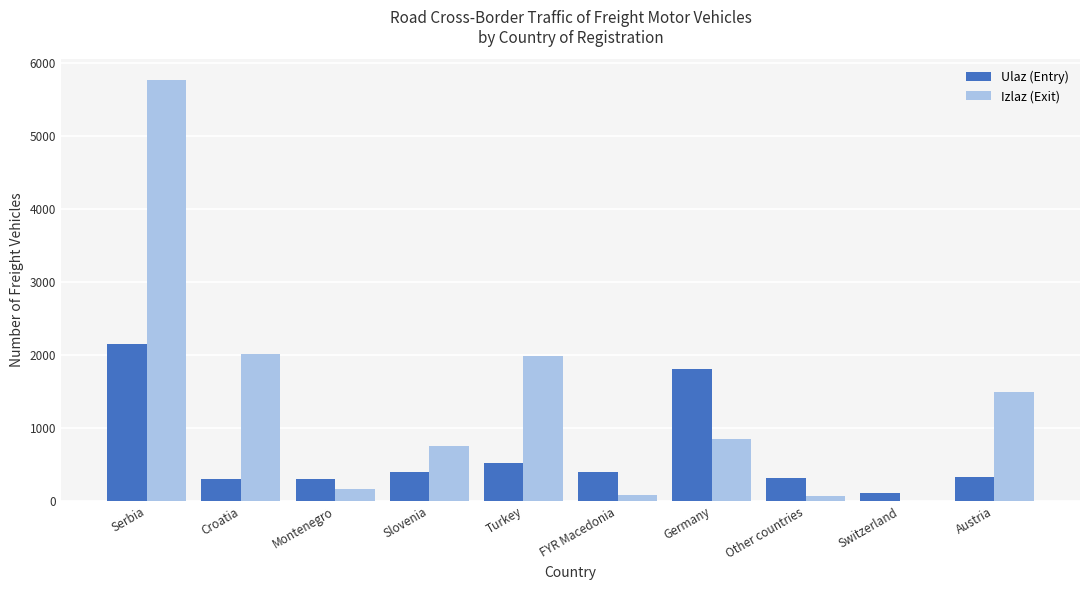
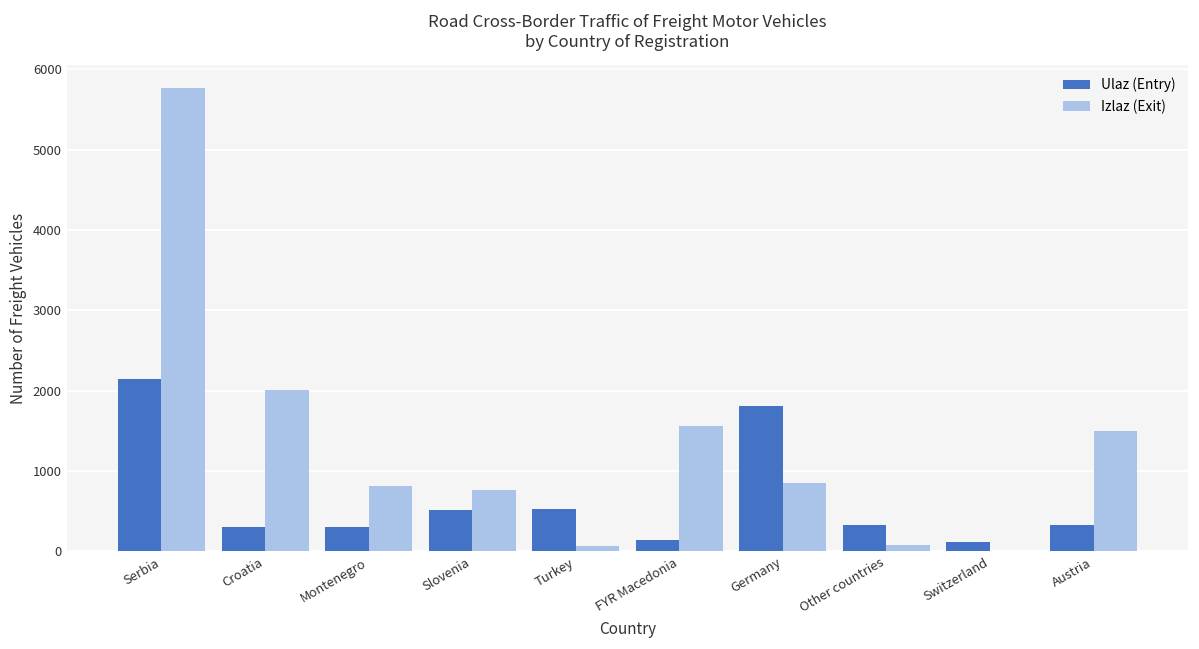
Izlaz (Exit), Montenegro: 200 -> 800
Ulaz (Entry), Slovenia: 400 -> 500
Izlaz (Exit), Turkey: 2000 -> 100
Ulaz (Entry), FYR Macedonia: 400 -> 100
Izlaz (Exit), FYR Macedonia: 100 -> 1600
